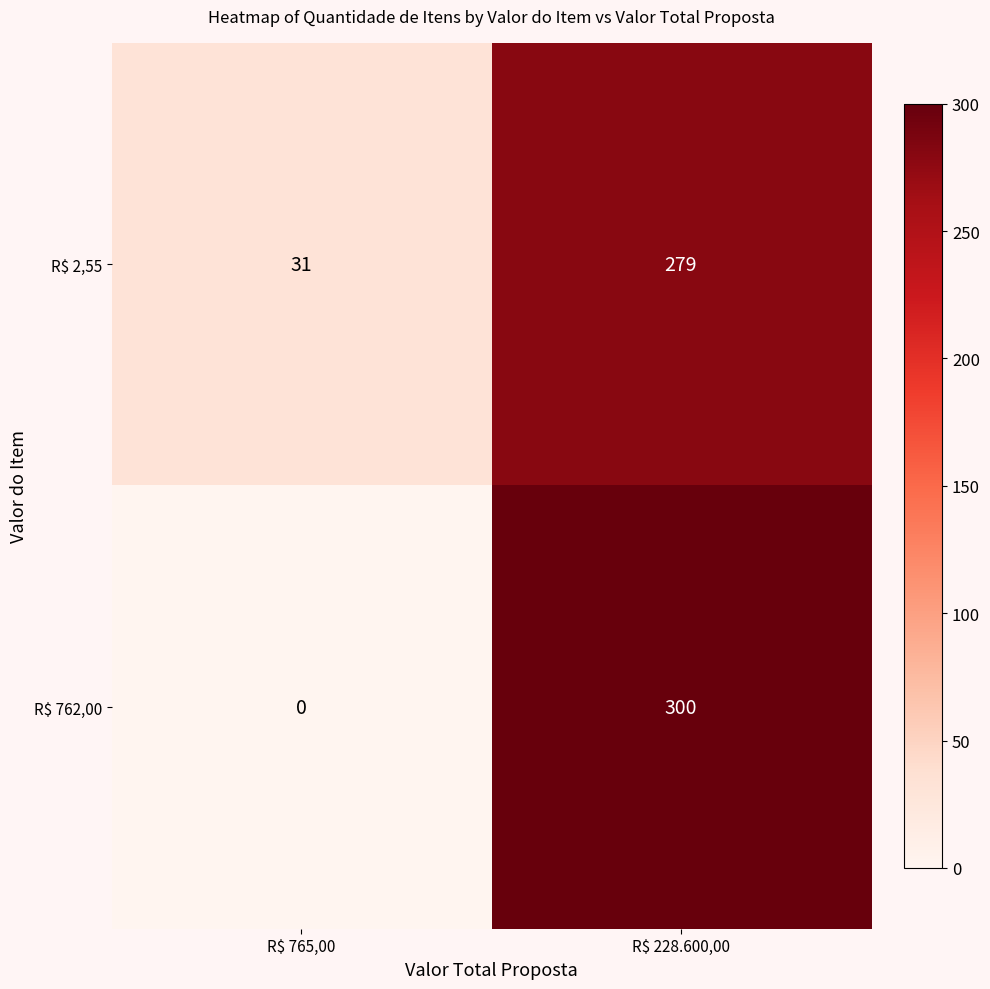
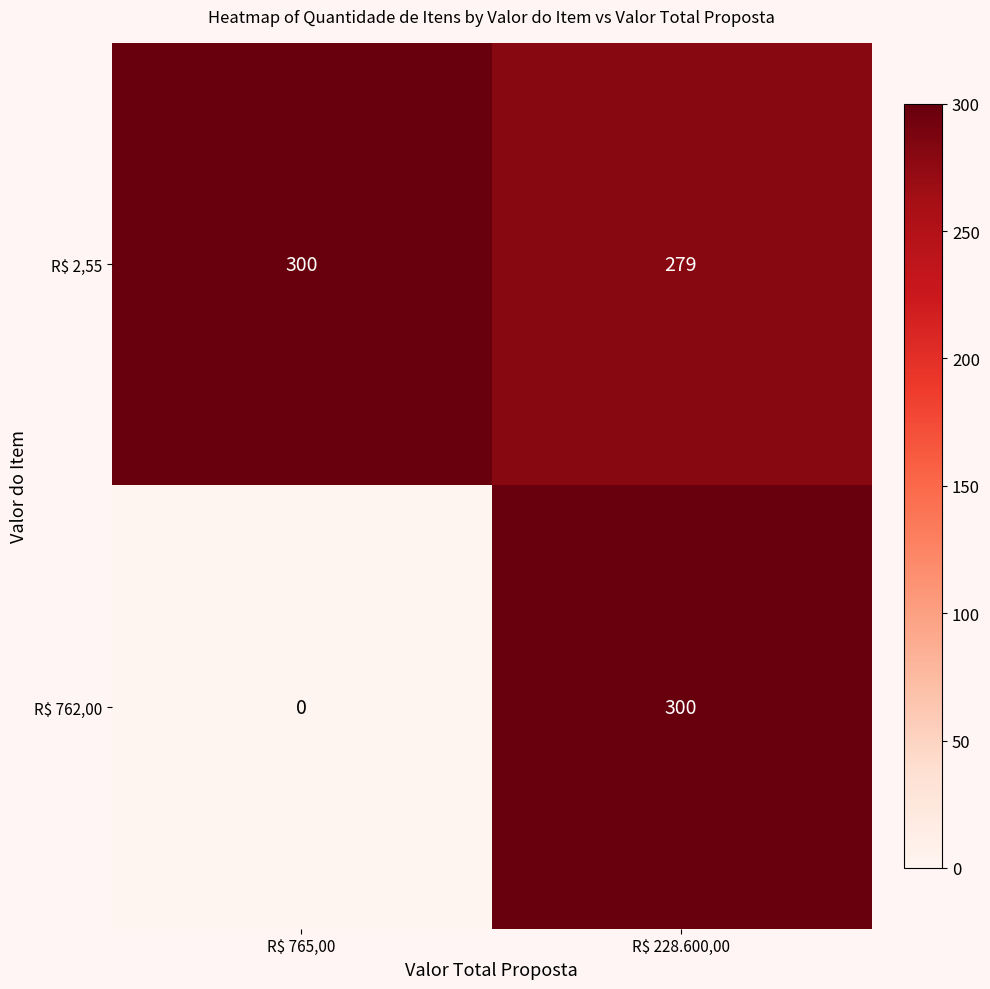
R$ 2,55, R$ 765,00: 31 -> 300
